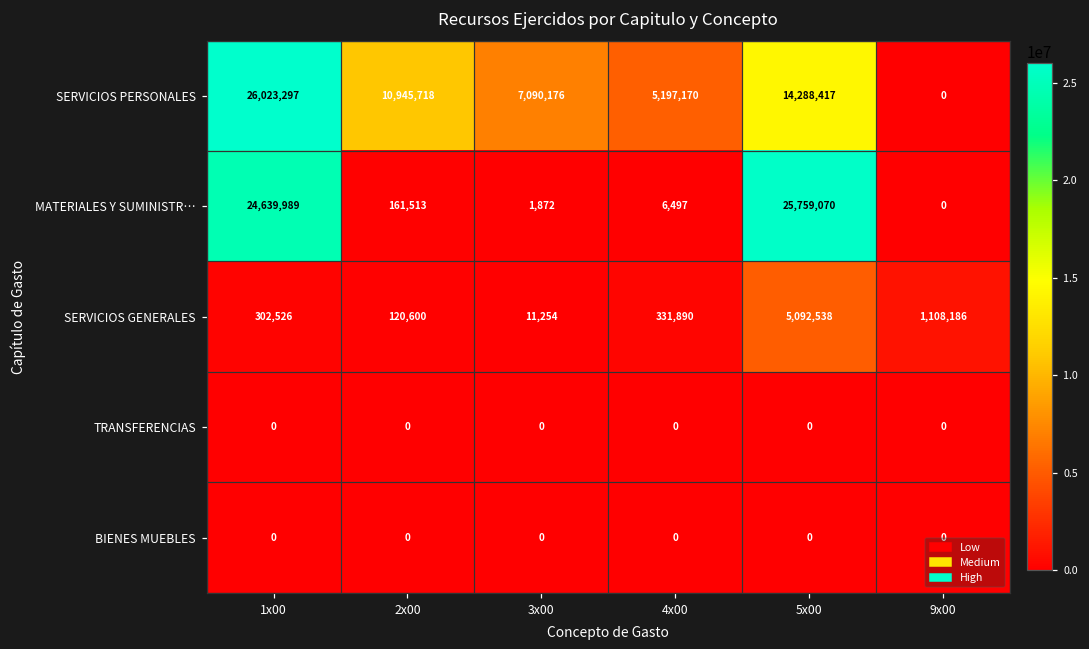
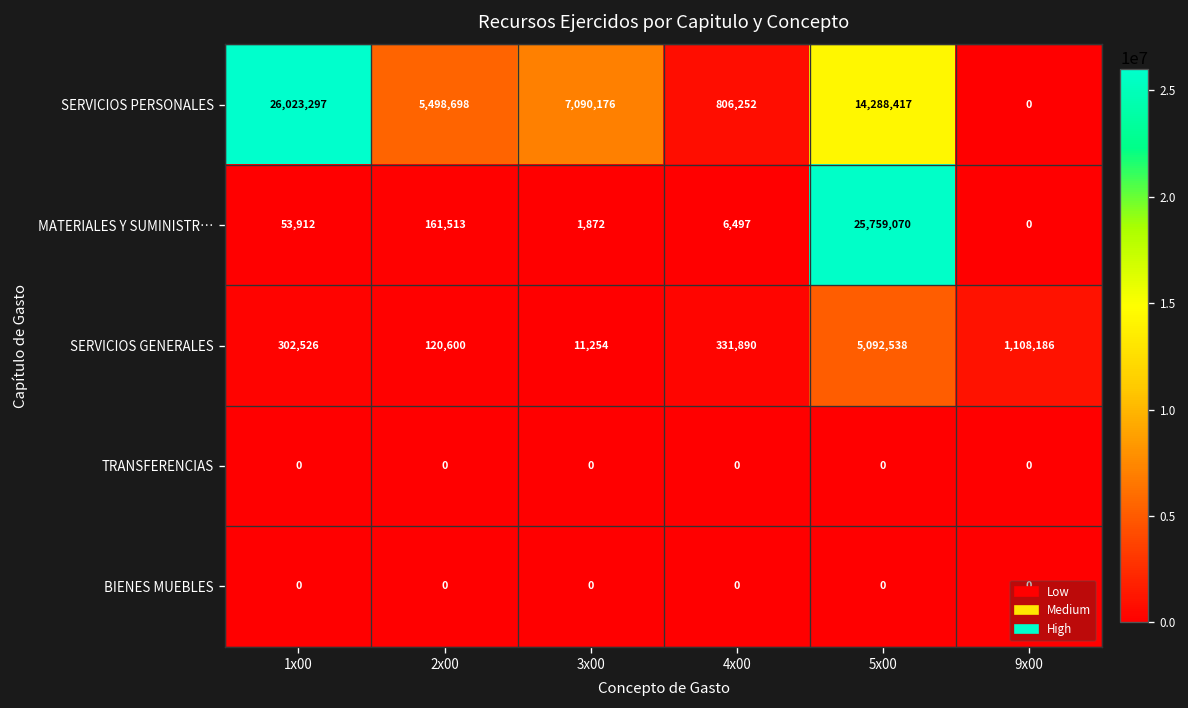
SERVICIOS PERSONALES, 2x00: 10,945,718 -> 5,498,698
SERVICIOS PERSONALES, 4x00: 5,197,170 -> 806,252
MATERIALES Y SUMINISTR…, 1x00: 24,639,989 -> 53,912
